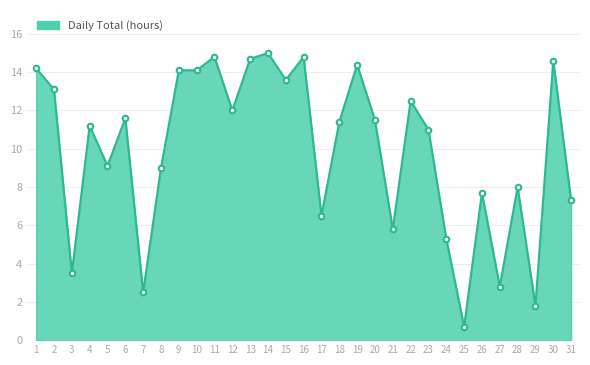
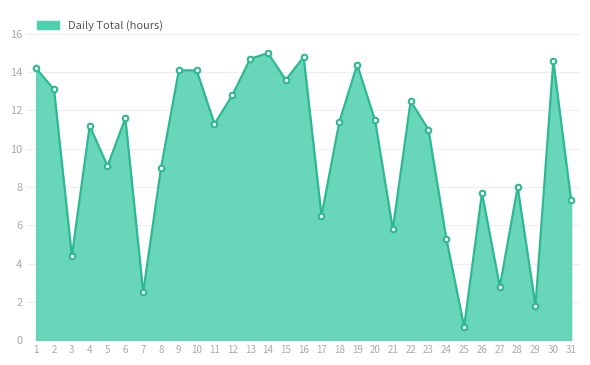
3: 3.5 -> 4.4
11: 14.8 -> 11.3
12: 12.0 -> 12.8
